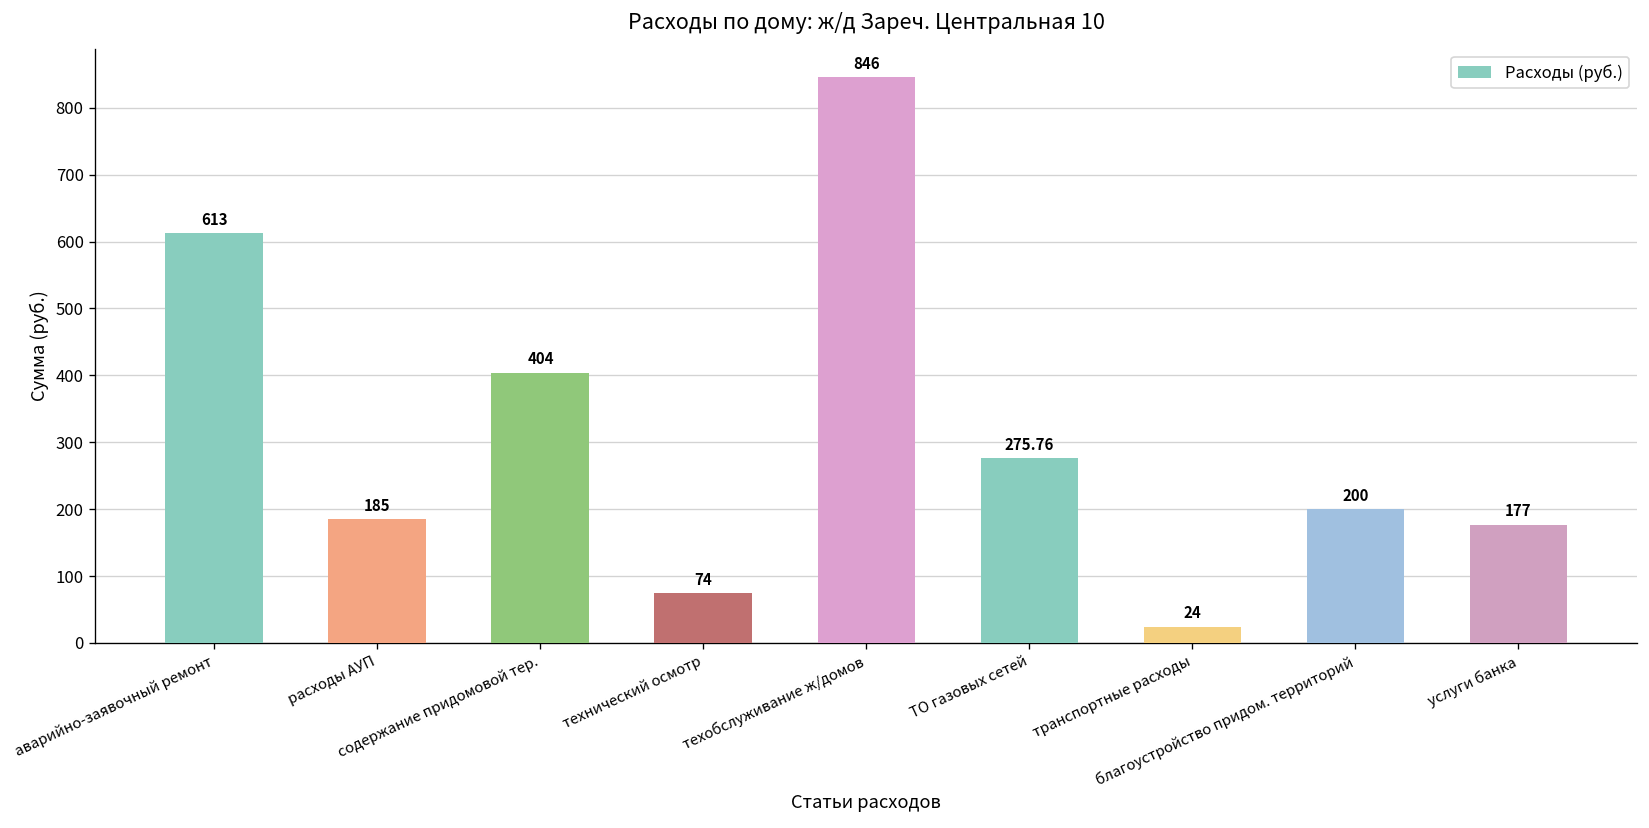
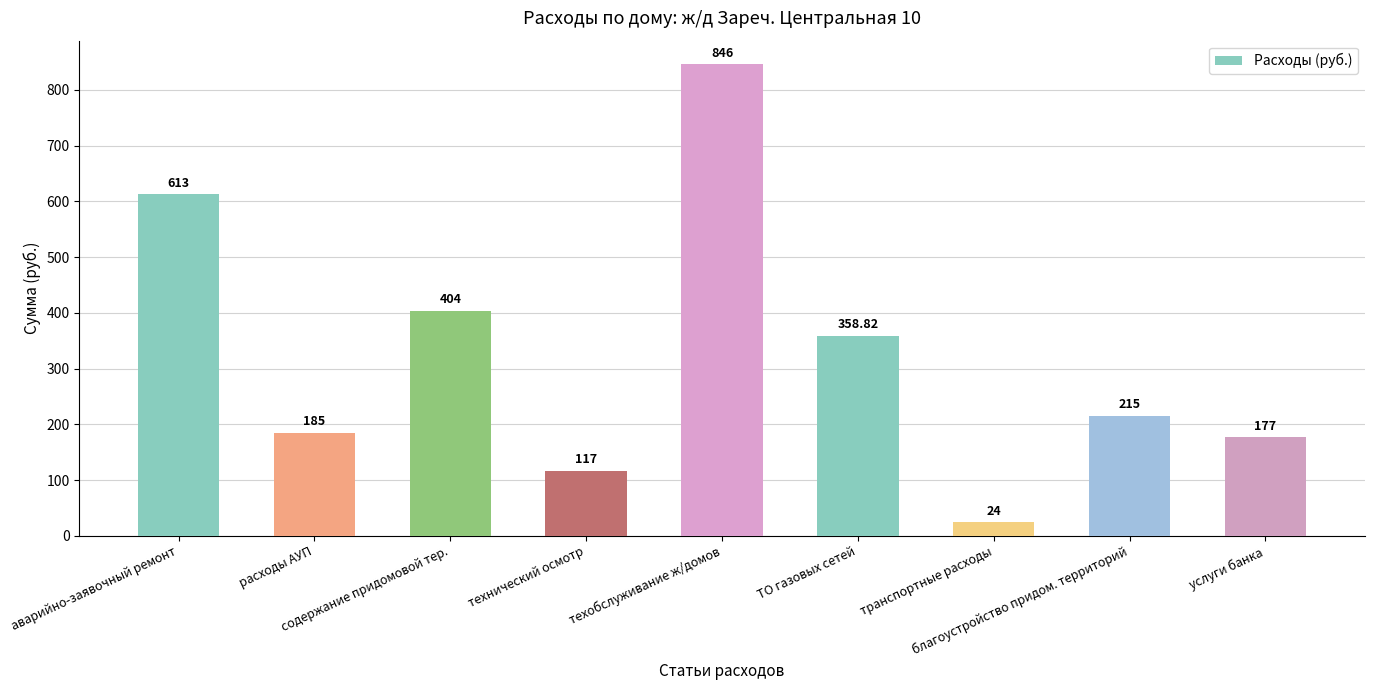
технический осмотр: 74 -> 117
ТО газовых сетей: 275.76 -> 358.82
благоустройство придом. территорий: 200 -> 215
